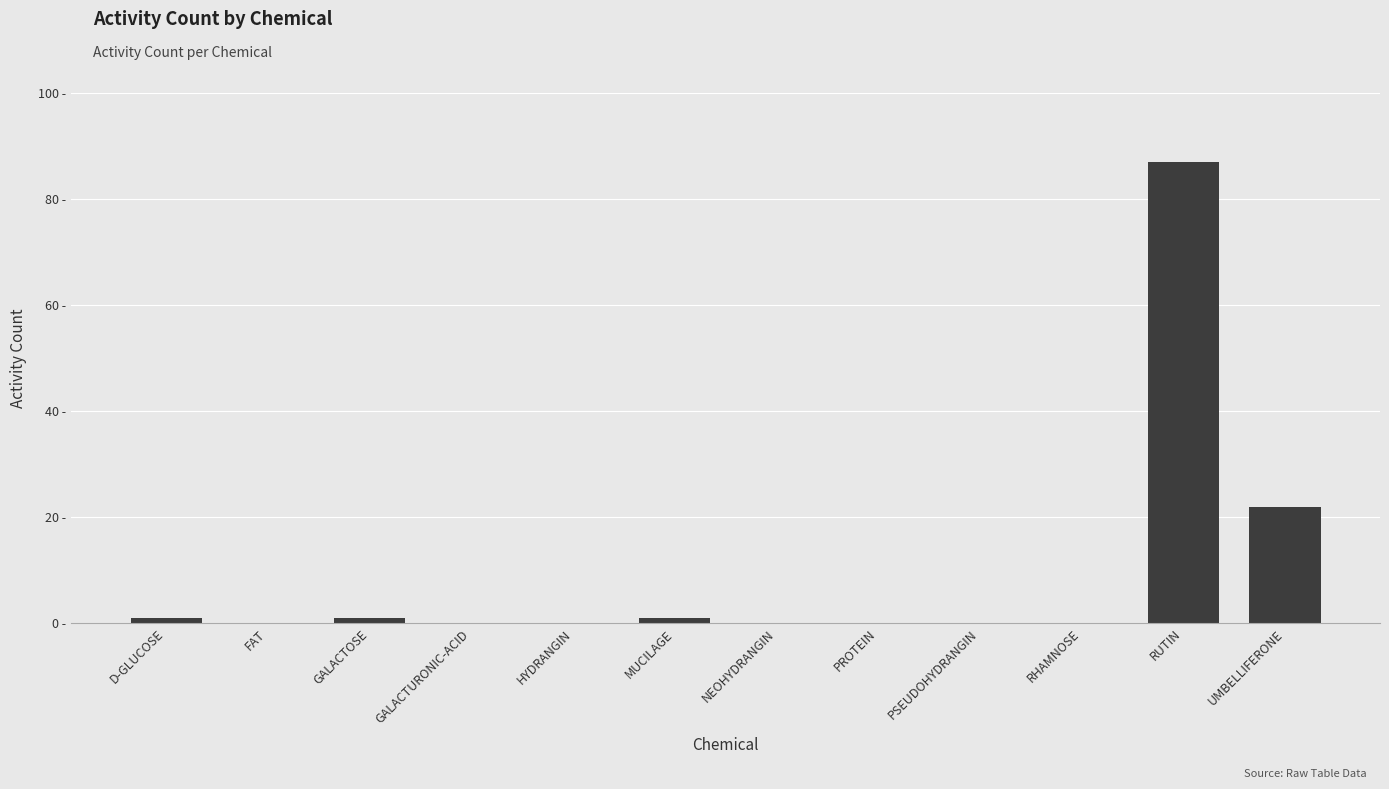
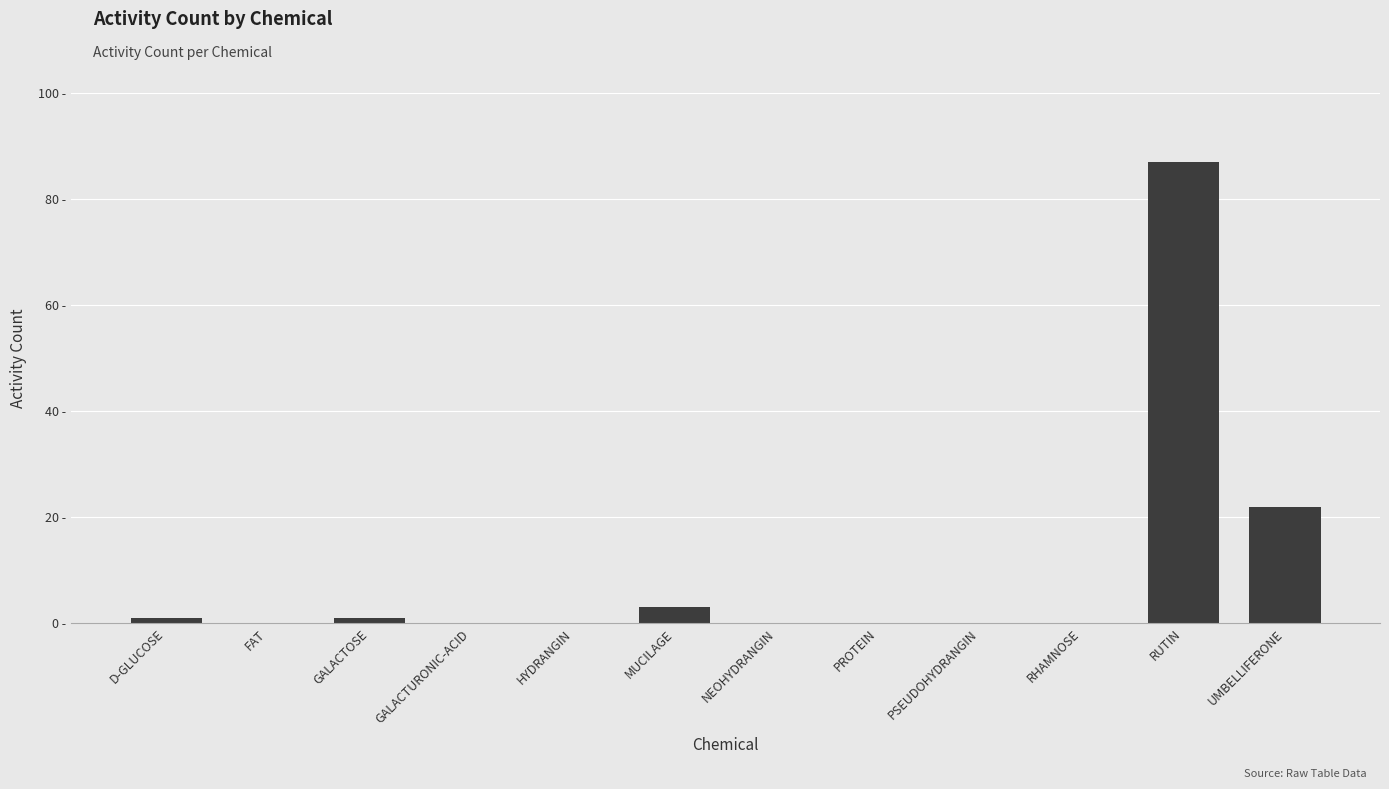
MUCILAGE: 1 - -> 3 -
